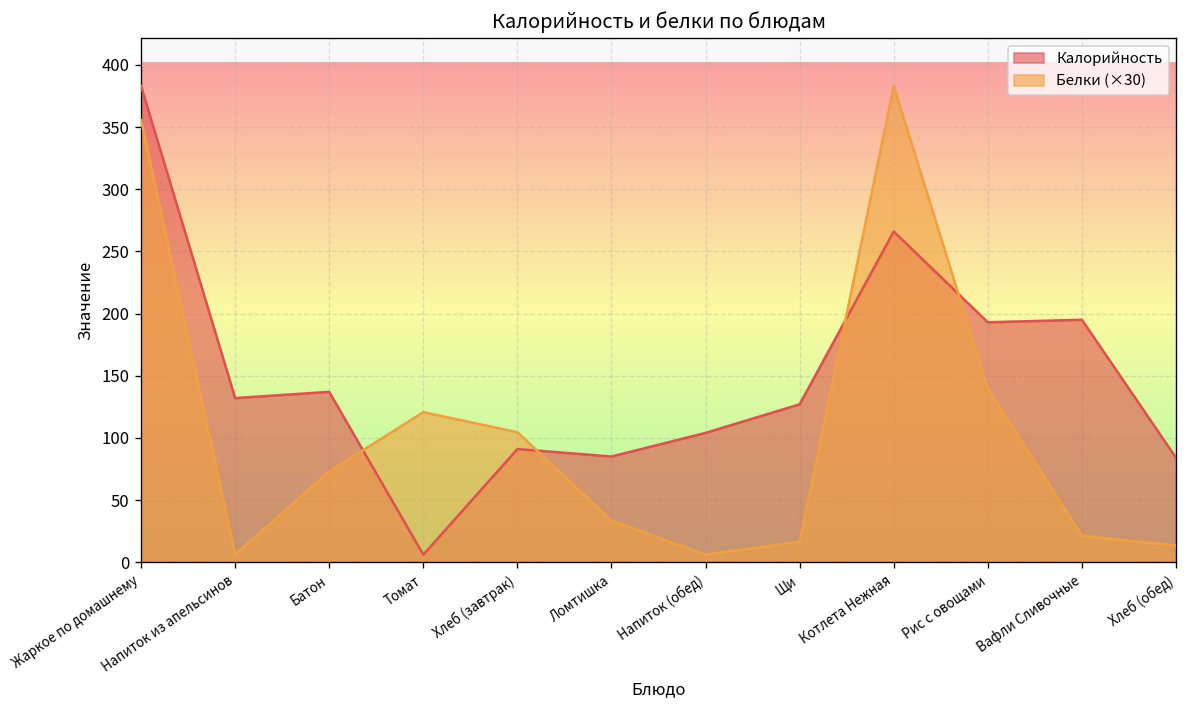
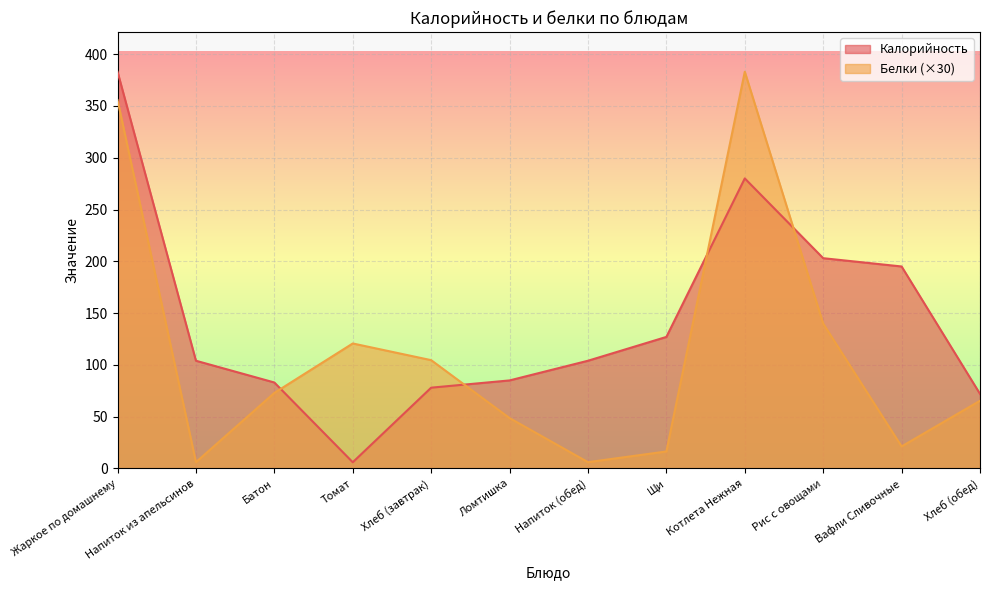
Калорийность, Напиток из апельсинов: 132 -> 104
Калорийность, Батон: 137 -> 83
Калорийность, Хлеб (завтрак): 91 -> 78
Белки (×30), Ломтишка: 33 -> 49
Калорийность, Котлета Нежная: 266 -> 280
Калорийность, Рис с овощами: 193 -> 203
Калорийность, Хлеб (обед): 84 -> 72
Белки (×30), Хлеб (обед): 13 -> 65
